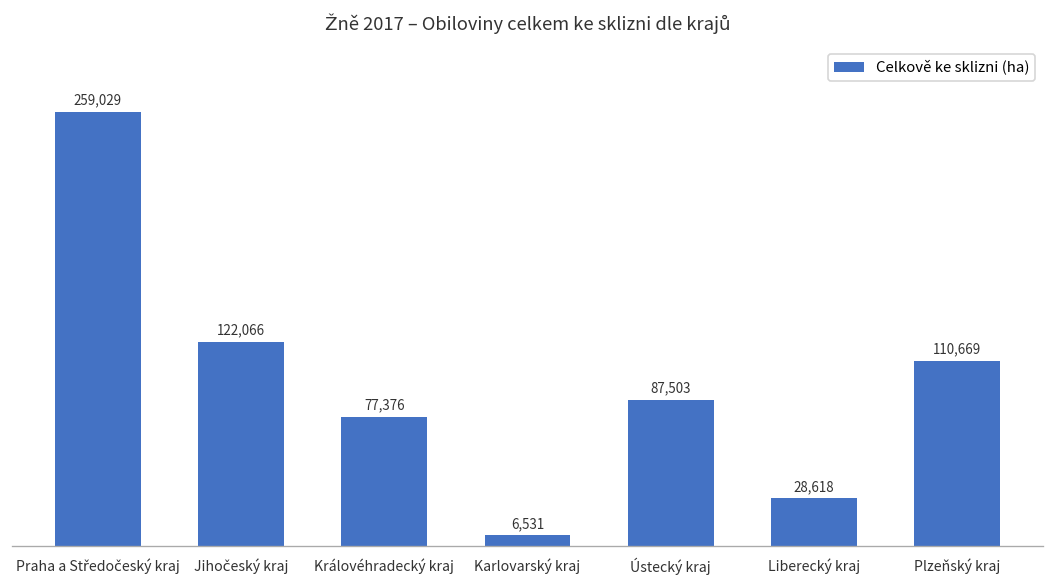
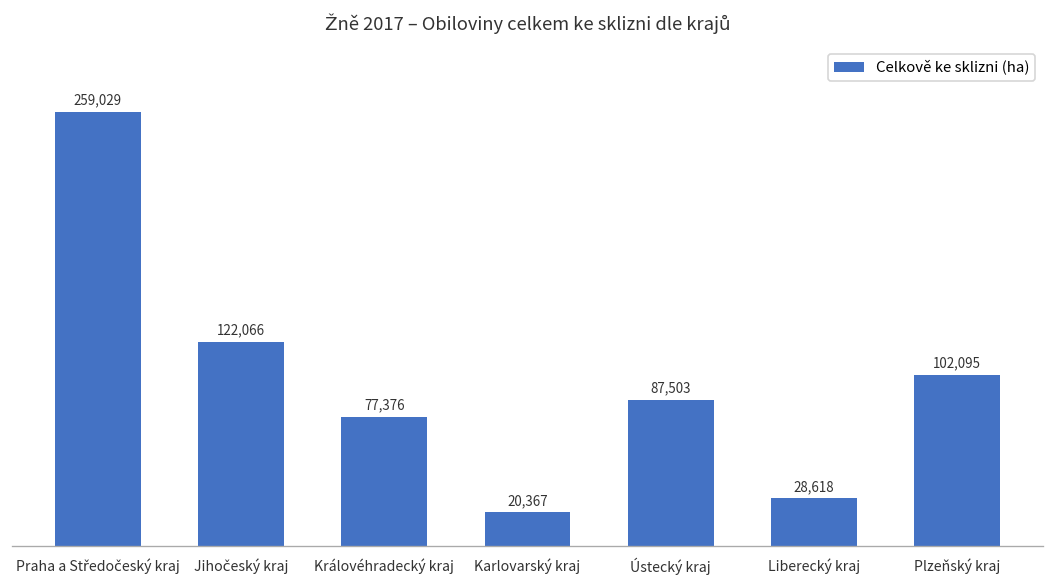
Karlovarský kraj: 6,531 -> 20,367
Plzeňský kraj: 110,669 -> 102,095
